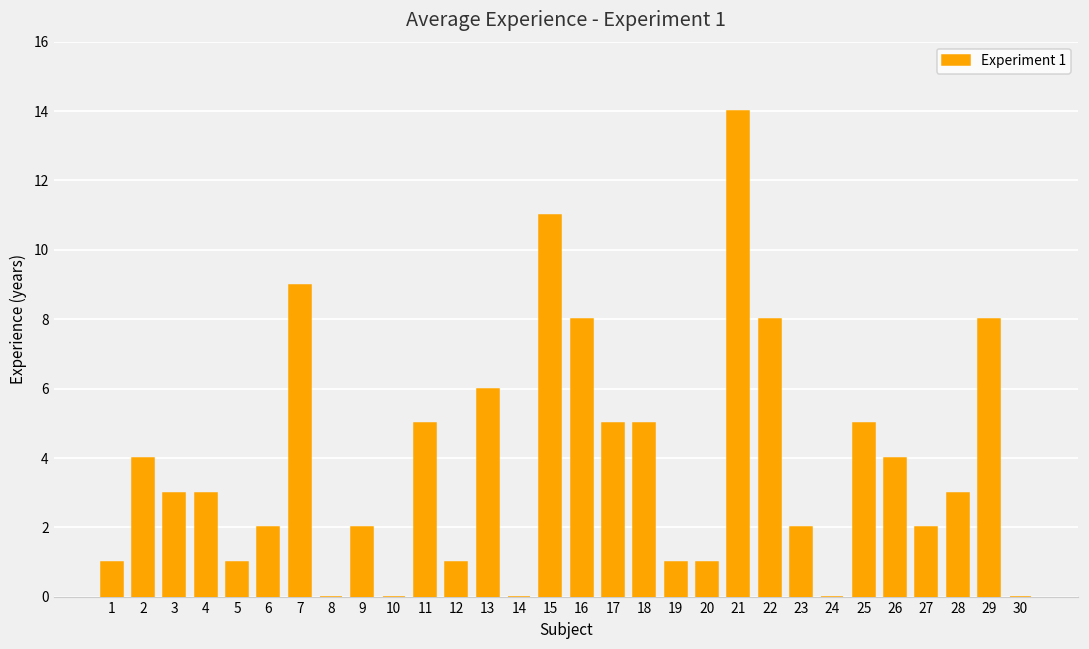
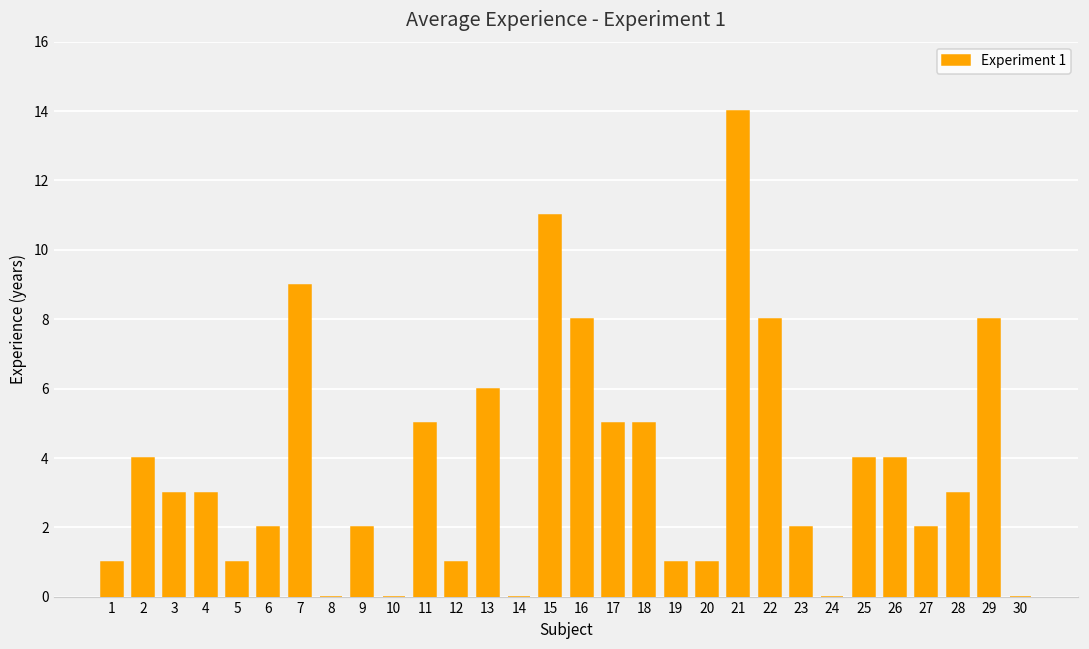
25: 5 -> 4
